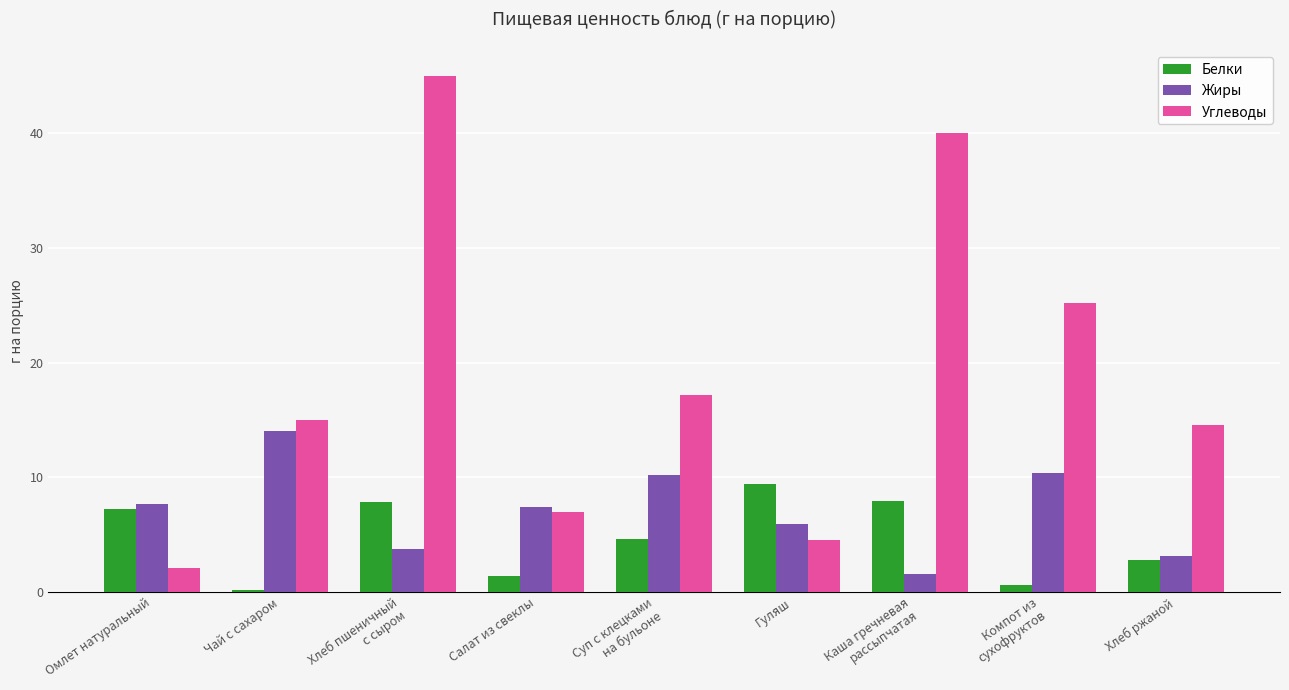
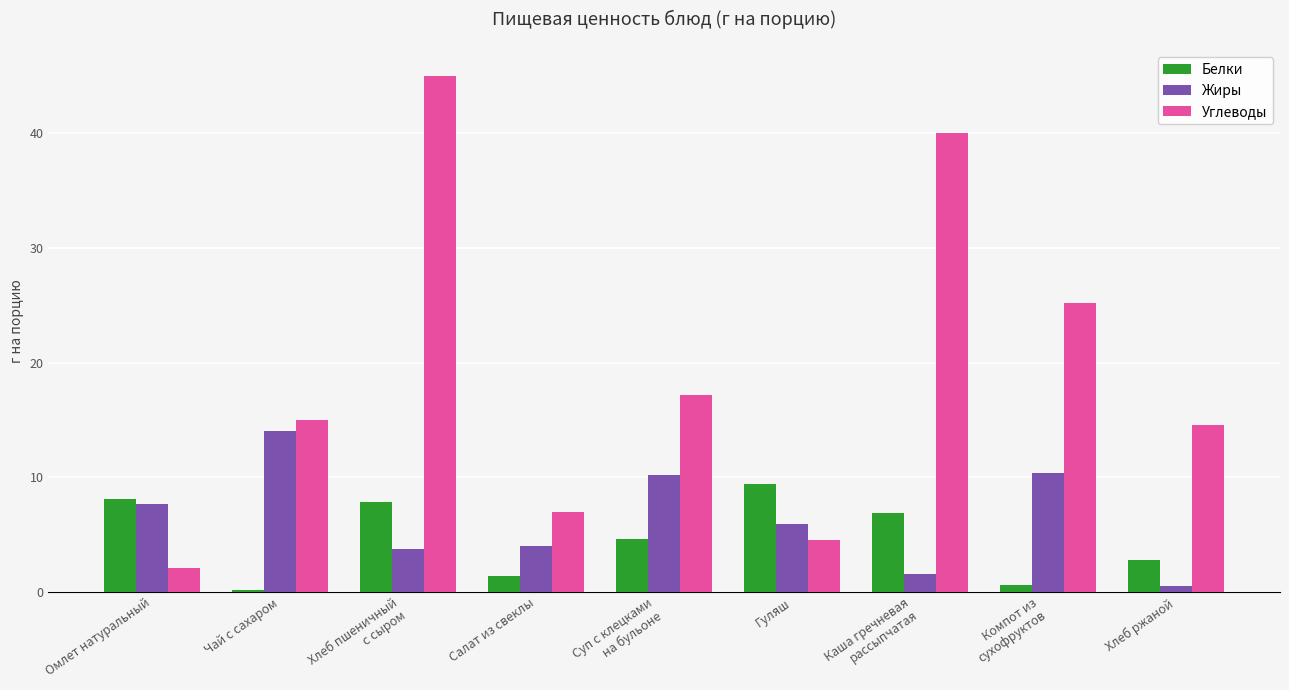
Белки, Омлет натуральный: 7.2 -> 8.1
Жиры, Салат из свеклы: 7.4 -> 4.0
Белки, Каша гречневая рассыпчатая: 7.9 -> 6.9
Жиры, Хлеб ржаной: 3.1 -> 0.5
